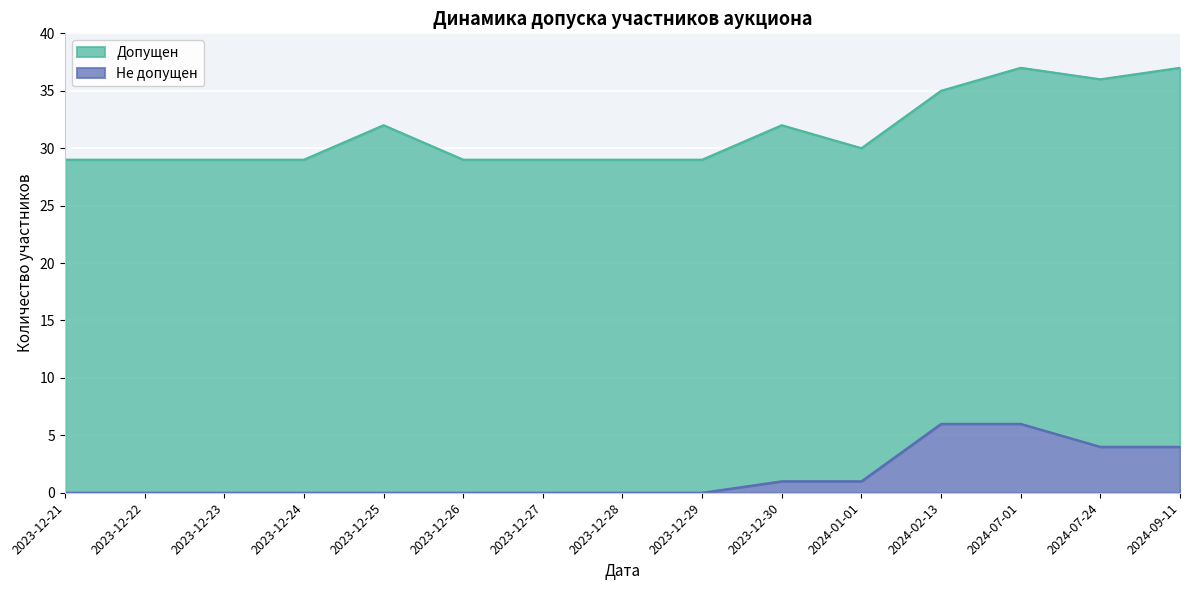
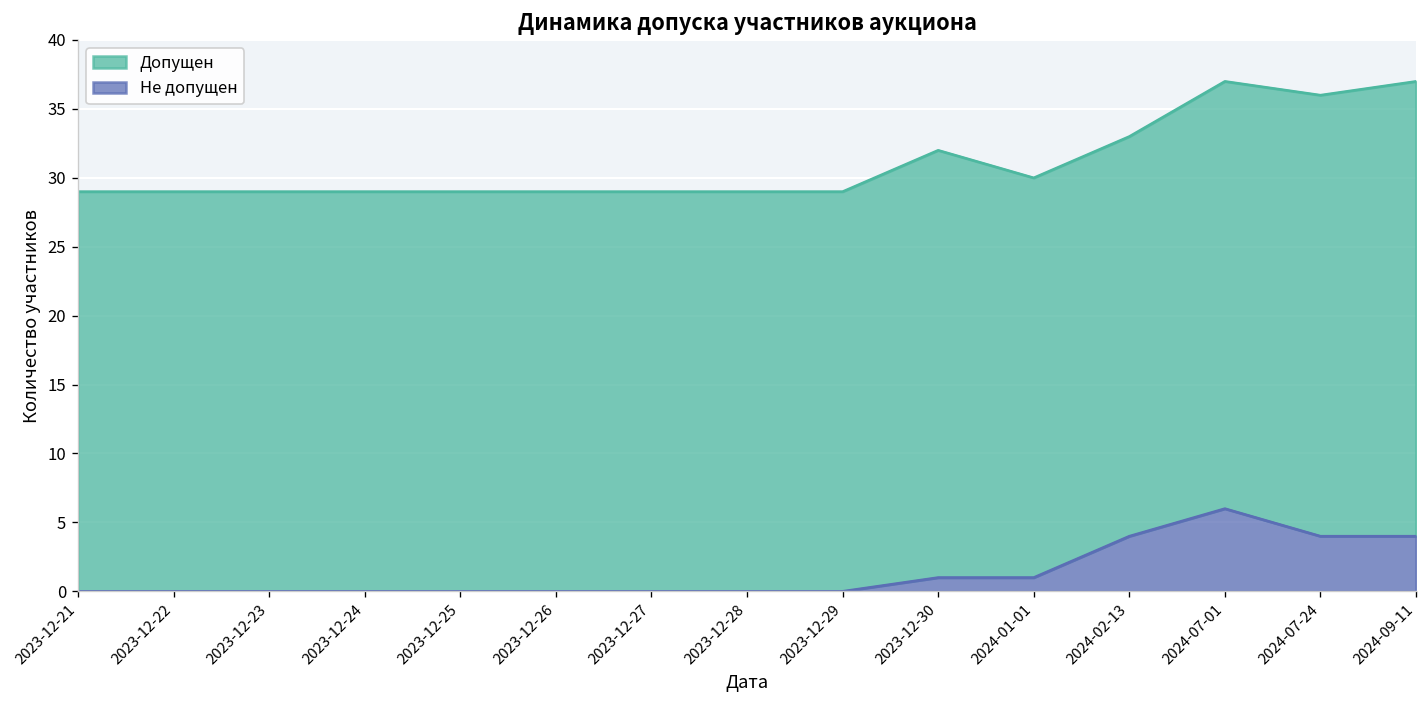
Допущен, 2023-12-25: 32 -> 29
Не допущен, 2024-02-13: 6 -> 4
